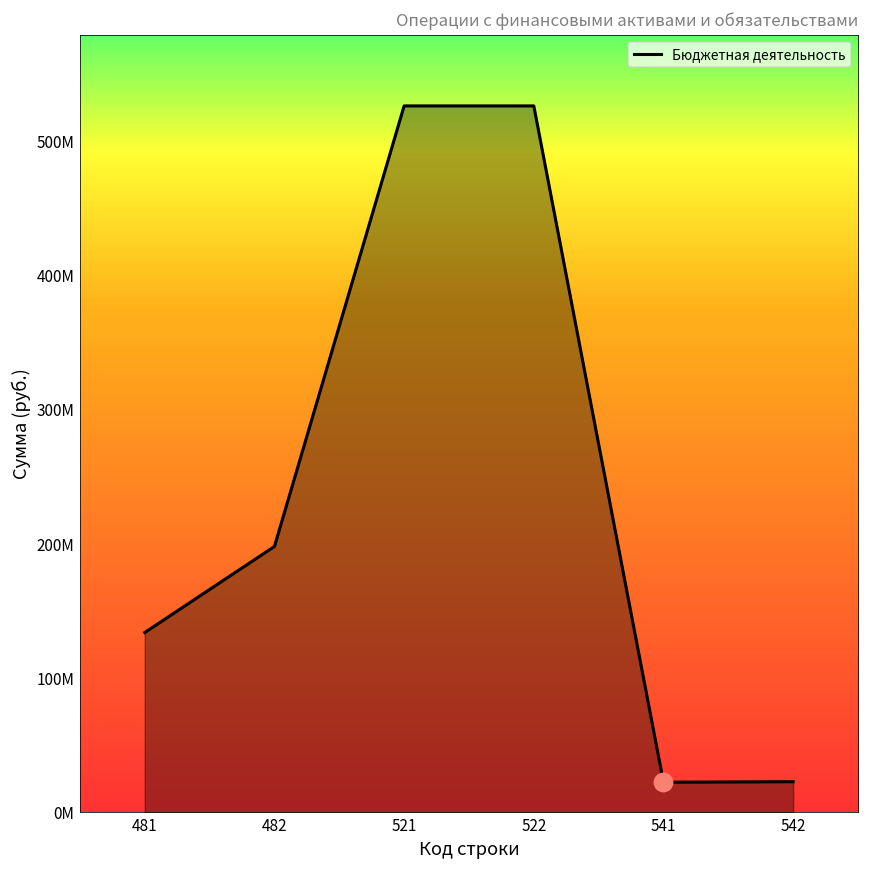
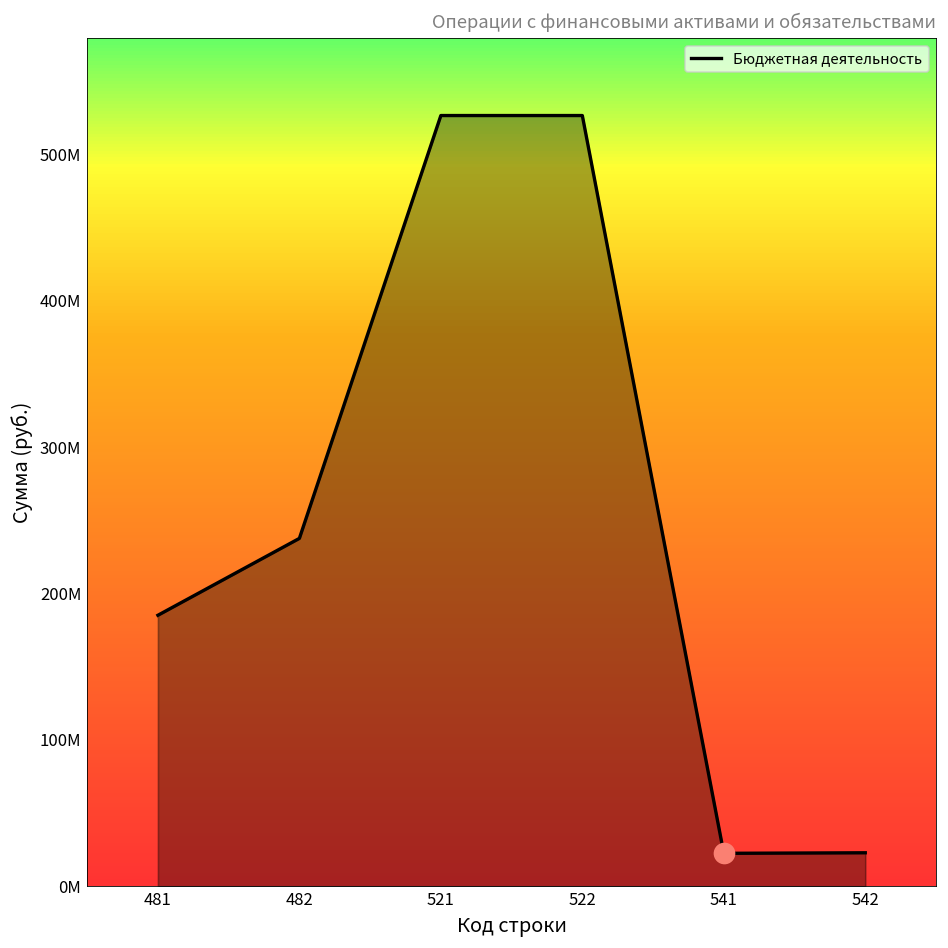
Бюджетная деятельность, 481: 134000000 -> 185000000
Бюджетная деятельность, 482: 198000000 -> 238000000
